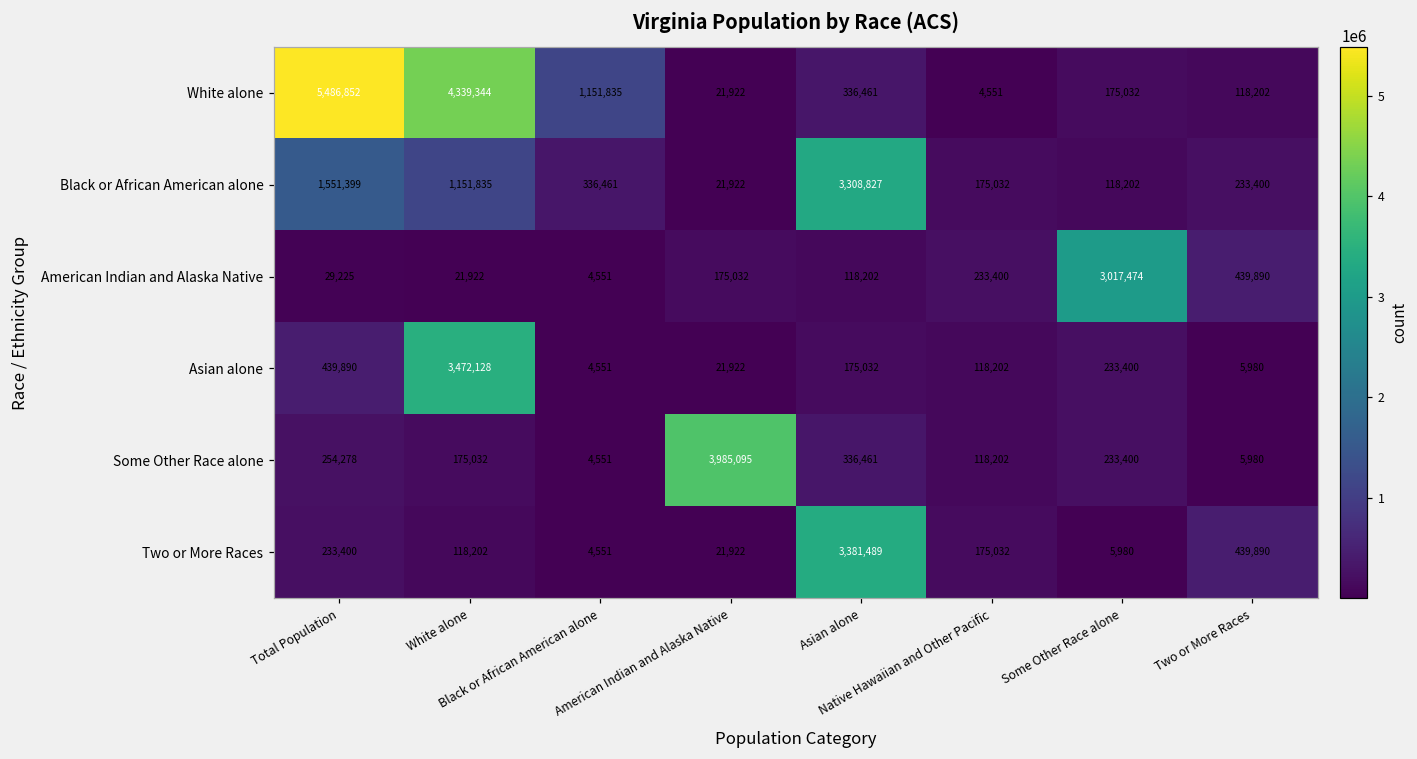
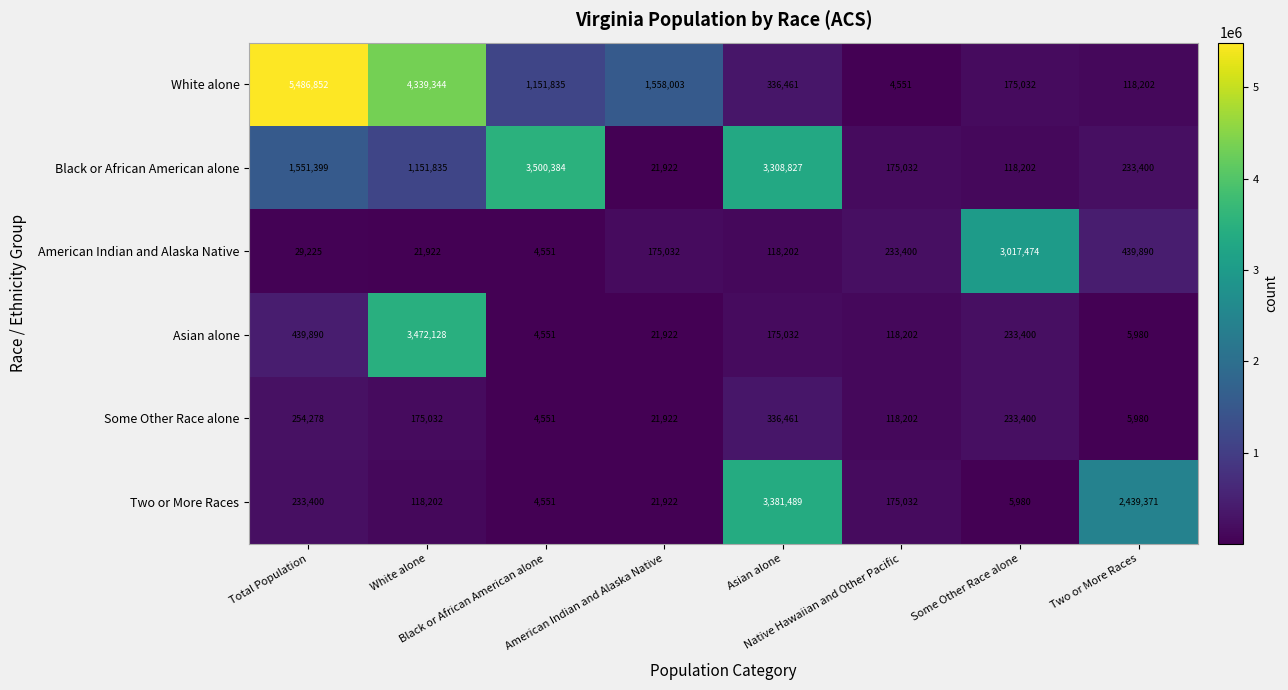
White alone, American Indian and Alaska Native: 21,922 -> 1,558,003
Black or African American alone, Black or African American alone: 336,461 -> 3,500,384
Some Other Race alone, American Indian and Alaska Native: 3,985,095 -> 21,922
Two or More Races, Two or More Races: 439,890 -> 2,439,371
